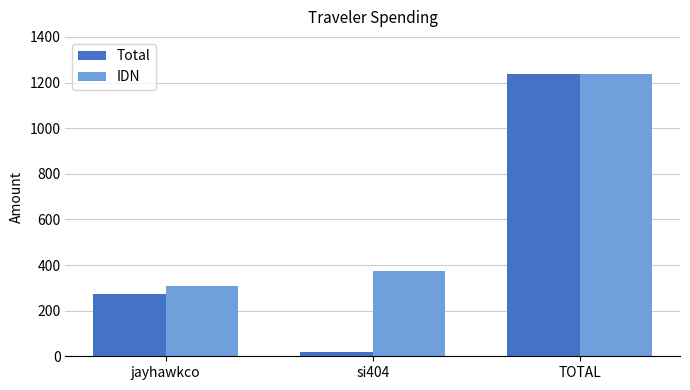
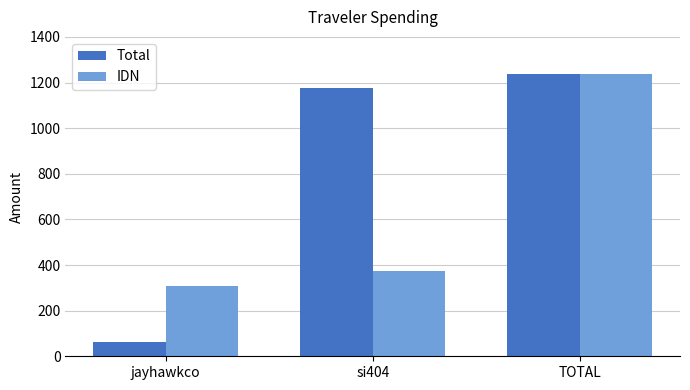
Total, jayhawkco: 270 -> 60
Total, si404: 20 -> 1170
